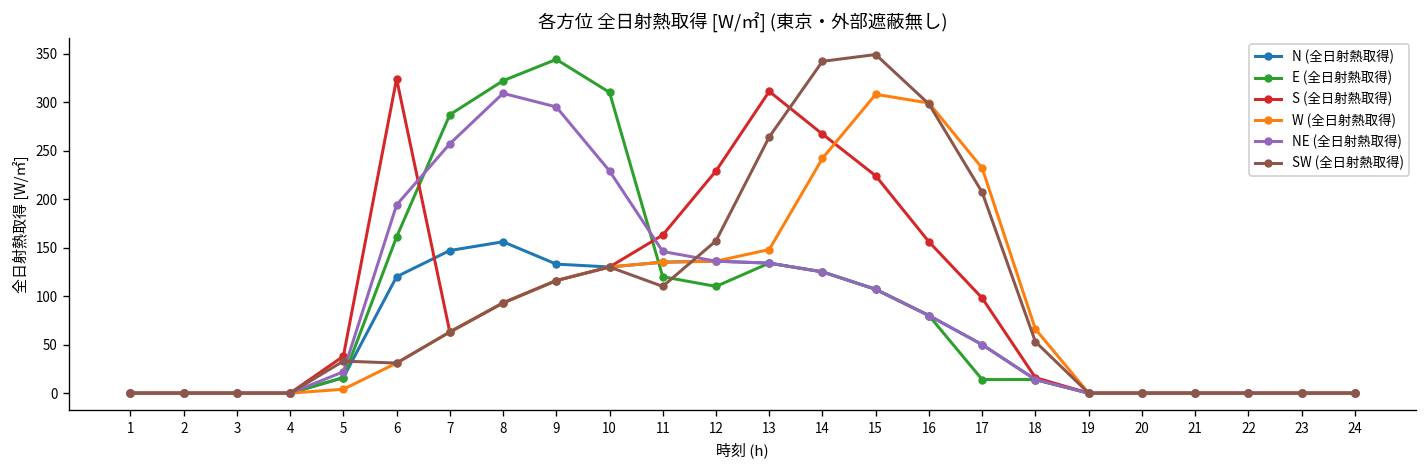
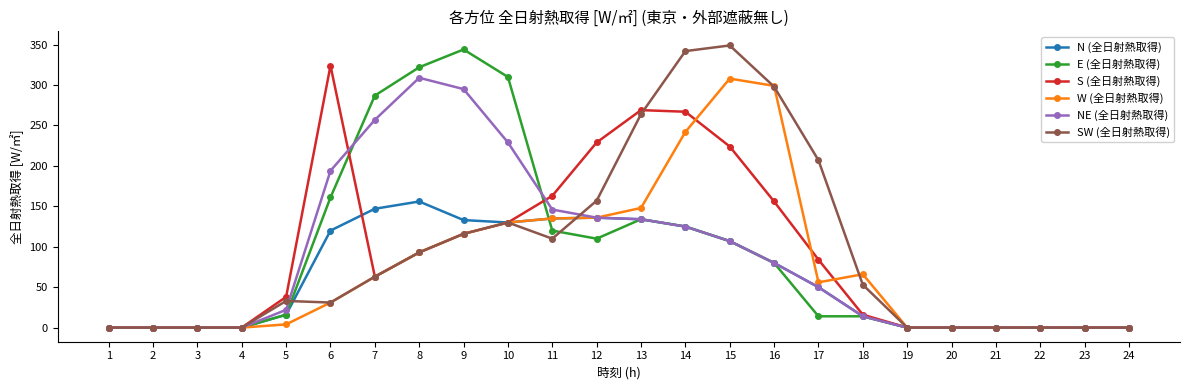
S (全日射熱取得), 13: 310 -> 270
S (全日射熱取得), 17: 100 -> 80
W (全日射熱取得), 17: 230 -> 60
